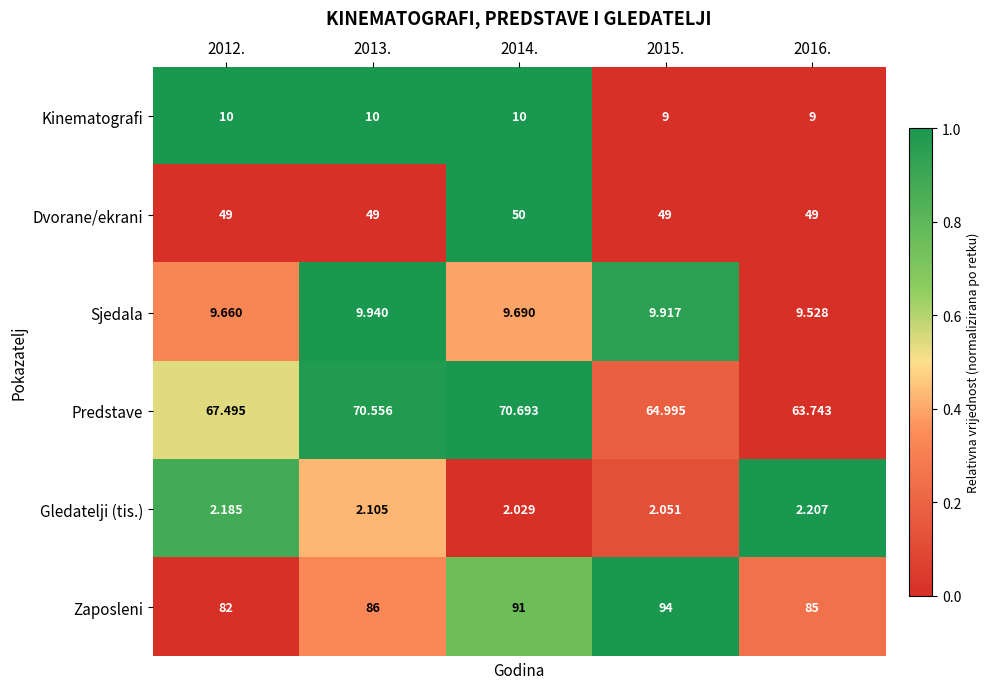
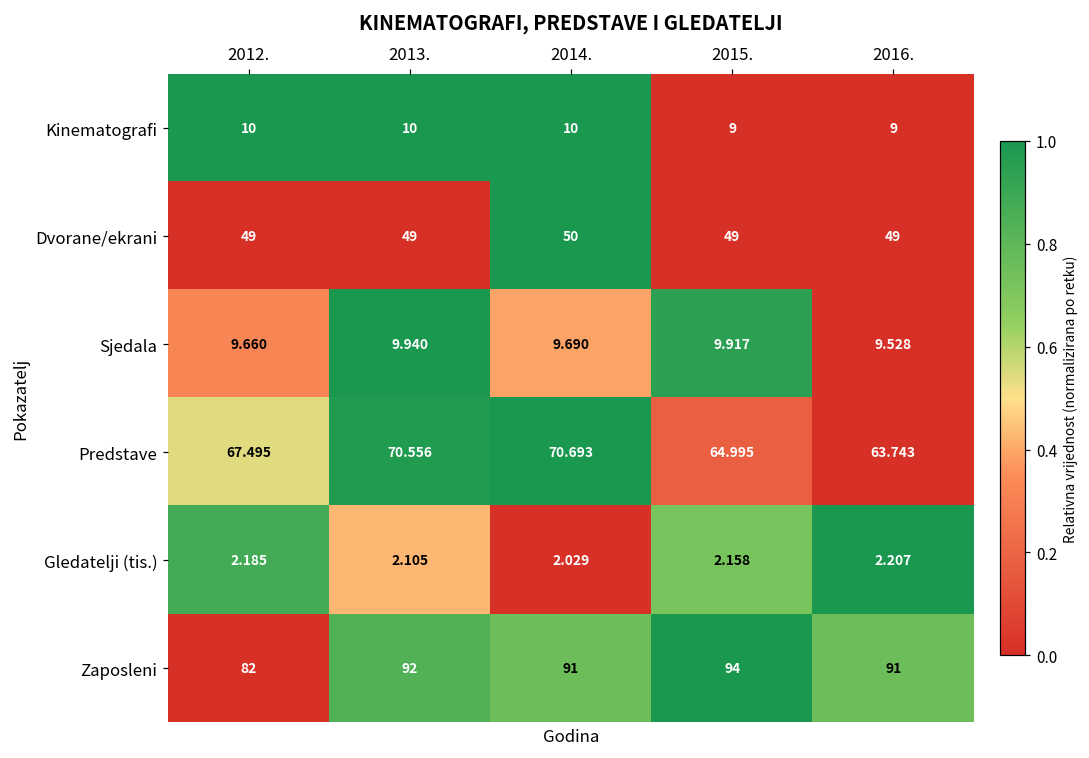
Gledatelji (tis.), 2015.: 2.051 -> 2.158
Zaposleni, 2013.: 86 -> 92
Zaposleni, 2016.: 85 -> 91
